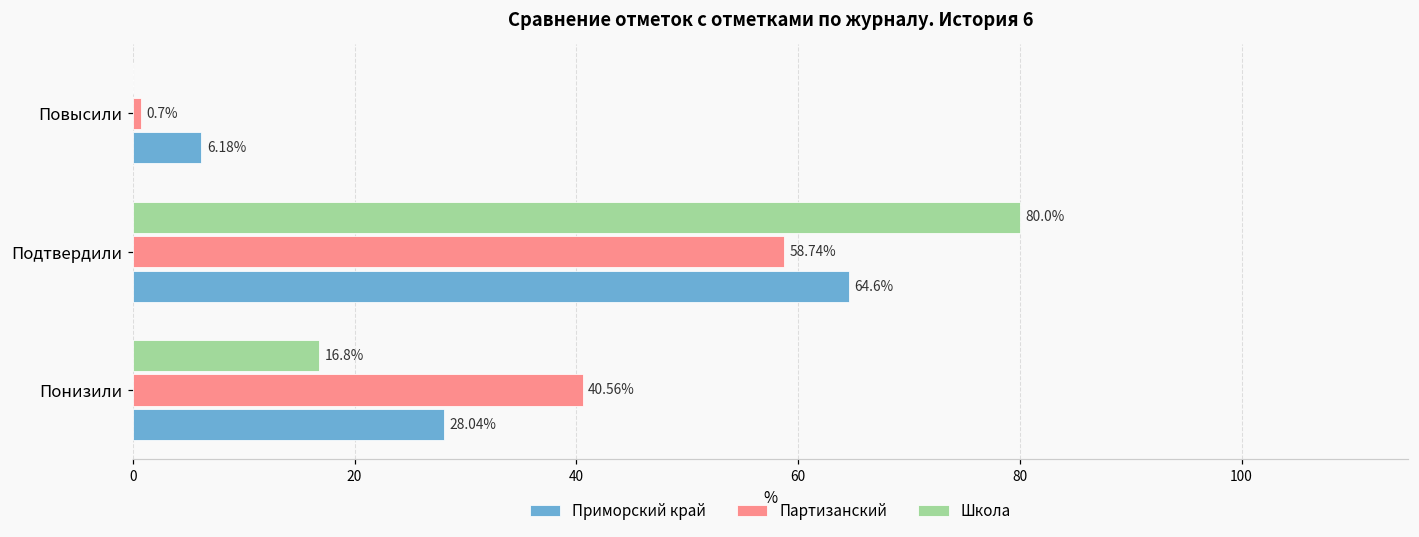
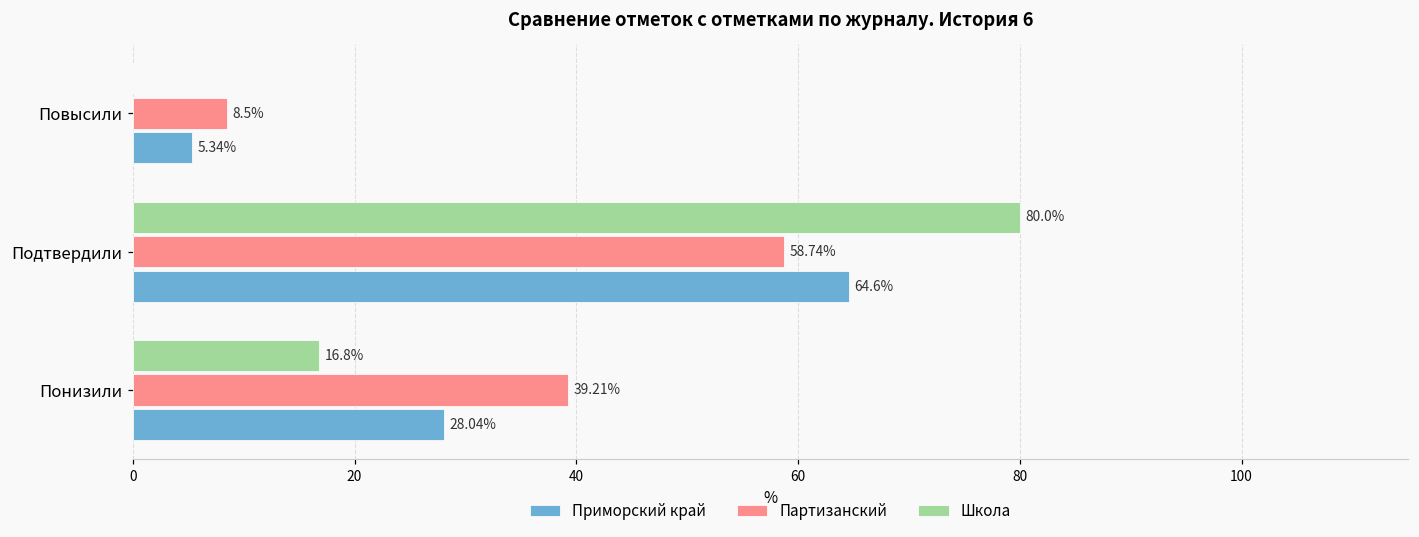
Партизанский, Повысили: 0.7% -> 8.5%
Приморский край, Повысили: 6.18% -> 5.34%
Партизанский, Понизили: 40.56% -> 39.21%
